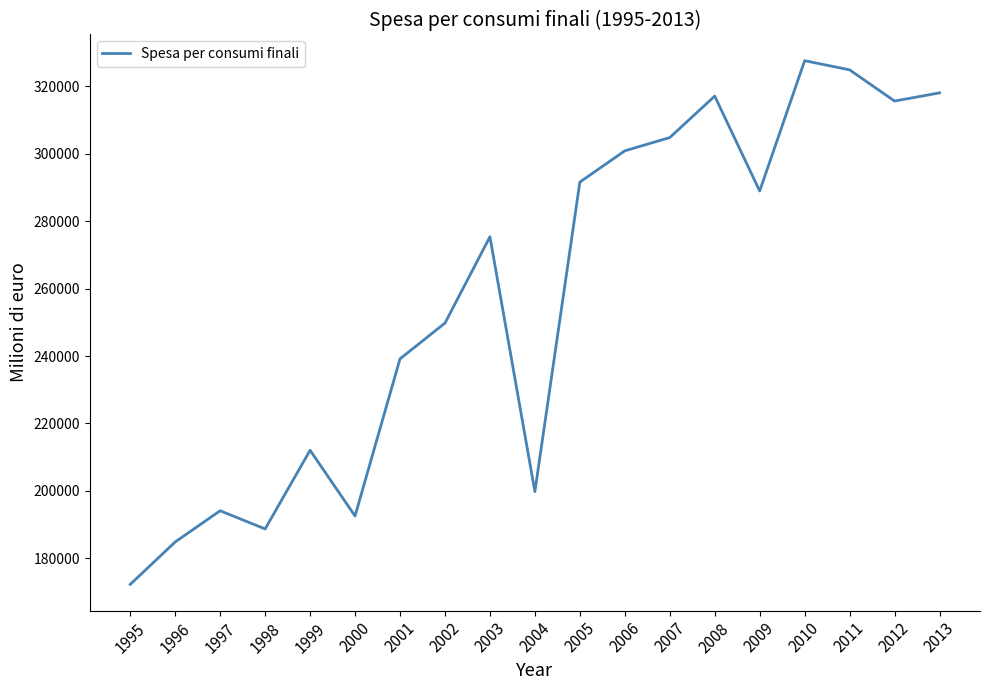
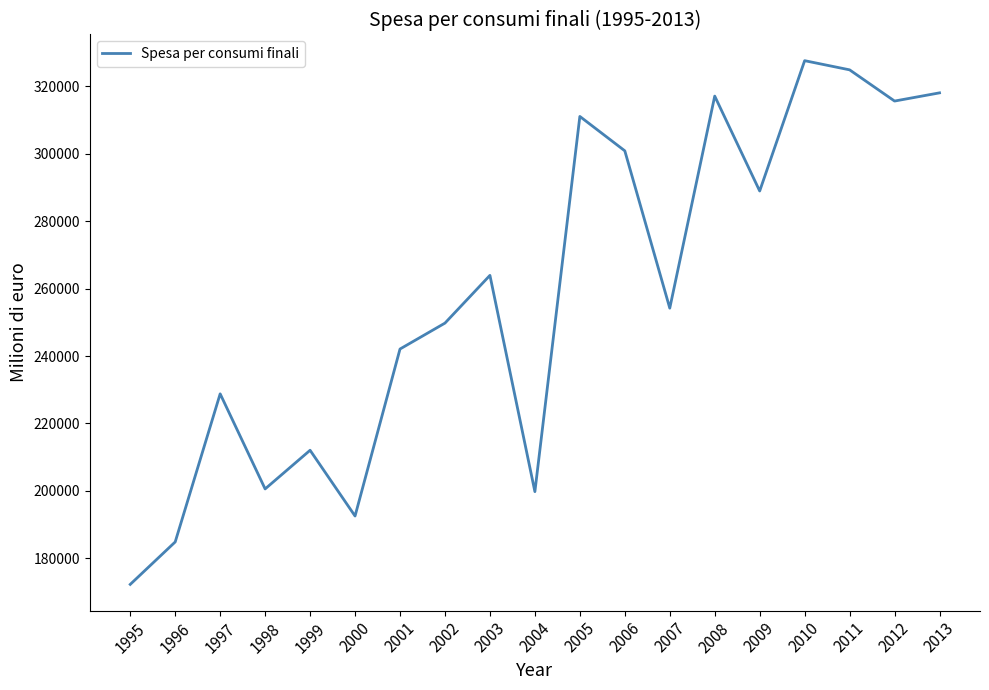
1997: 194000 -> 229000
1998: 189000 -> 201000
2001: 239000 -> 242000
2003: 275000 -> 264000
2005: 292000 -> 311000
2007: 305000 -> 254000
